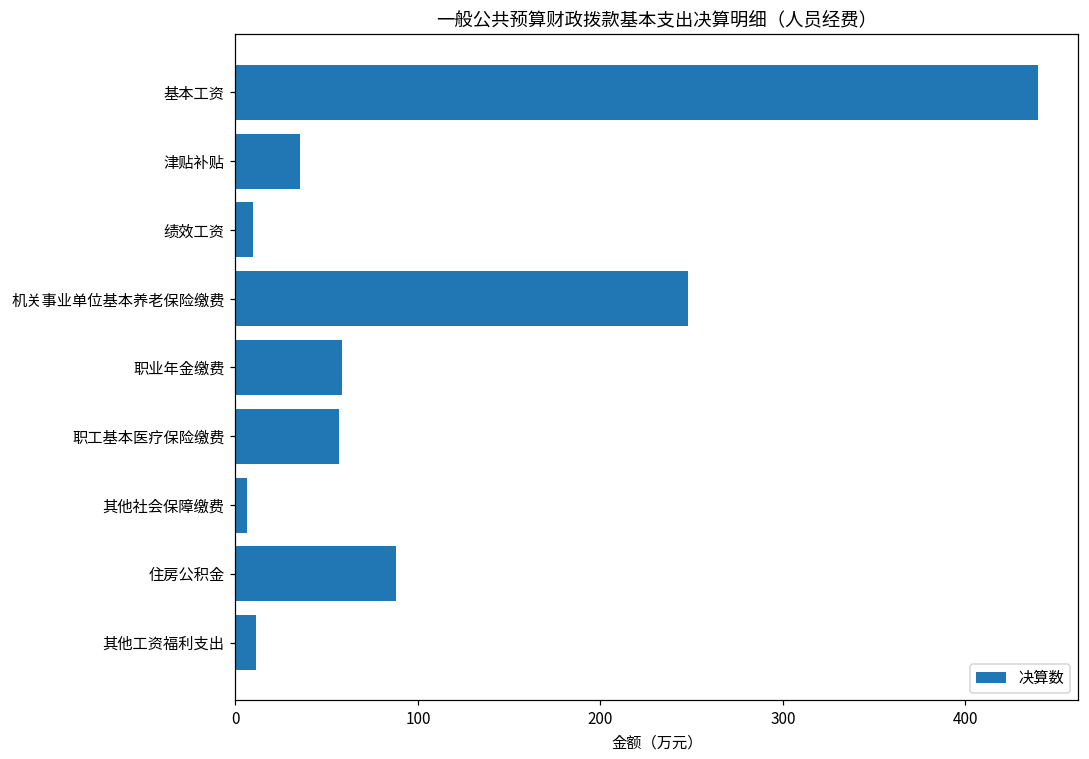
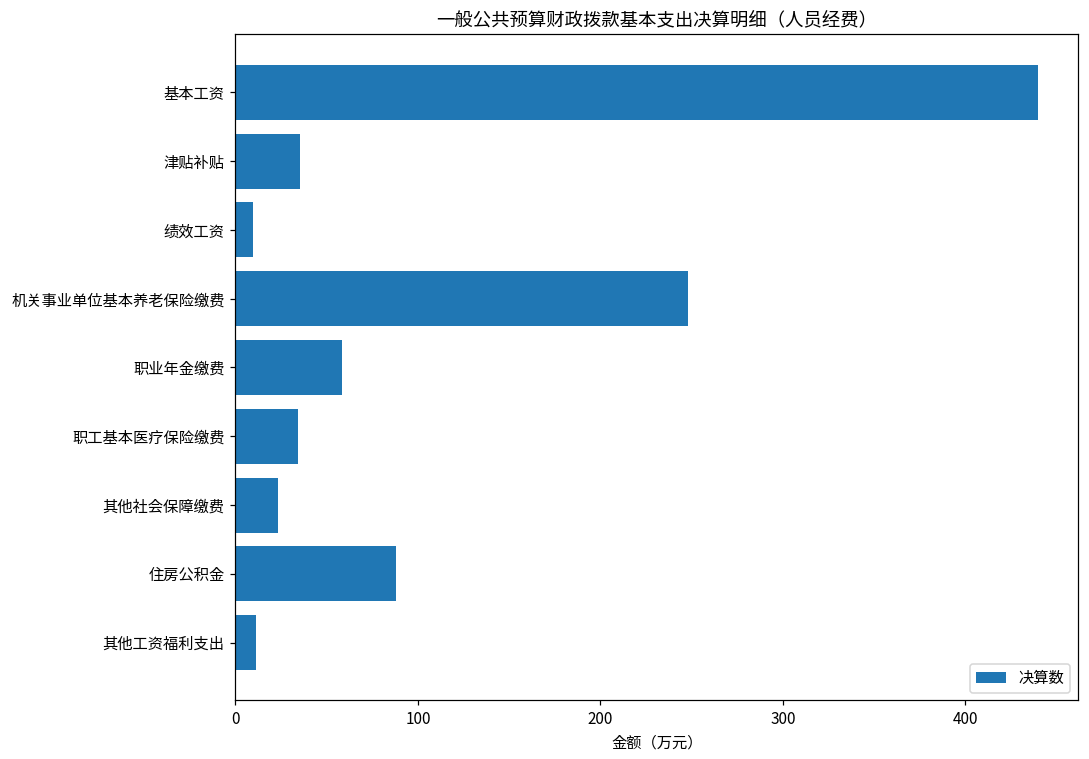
职工基本医疗保险缴费: 57 -> 34
其他社会保障缴费: 6 -> 23
